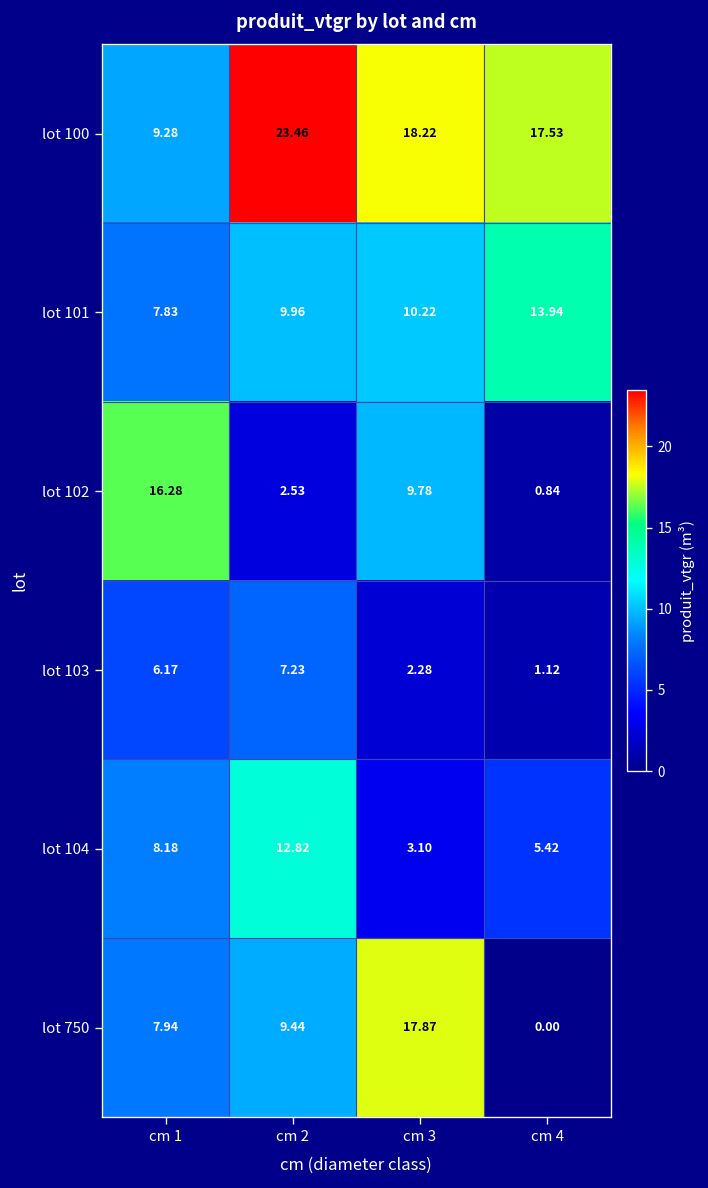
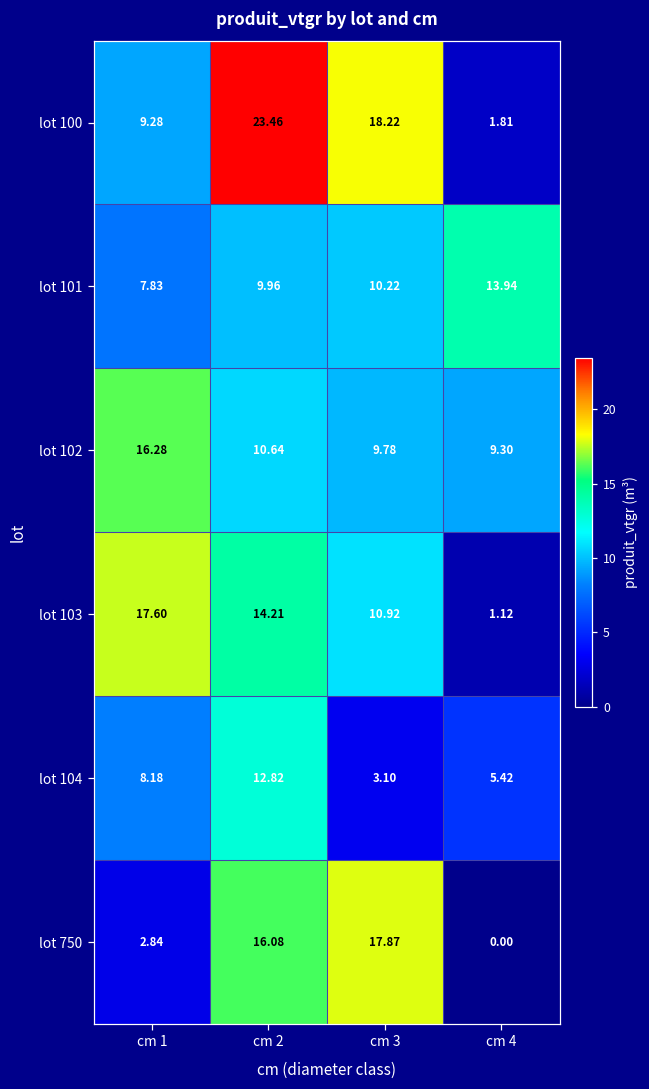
lot 100, cm 4: 17.53 -> 1.81
lot 102, cm 2: 2.53 -> 10.64
lot 102, cm 4: 0.84 -> 9.30
lot 103, cm 1: 6.17 -> 17.60
lot 103, cm 2: 7.23 -> 14.21
lot 103, cm 3: 2.28 -> 10.92
lot 750, cm 1: 7.94 -> 2.84
lot 750, cm 2: 9.44 -> 16.08
